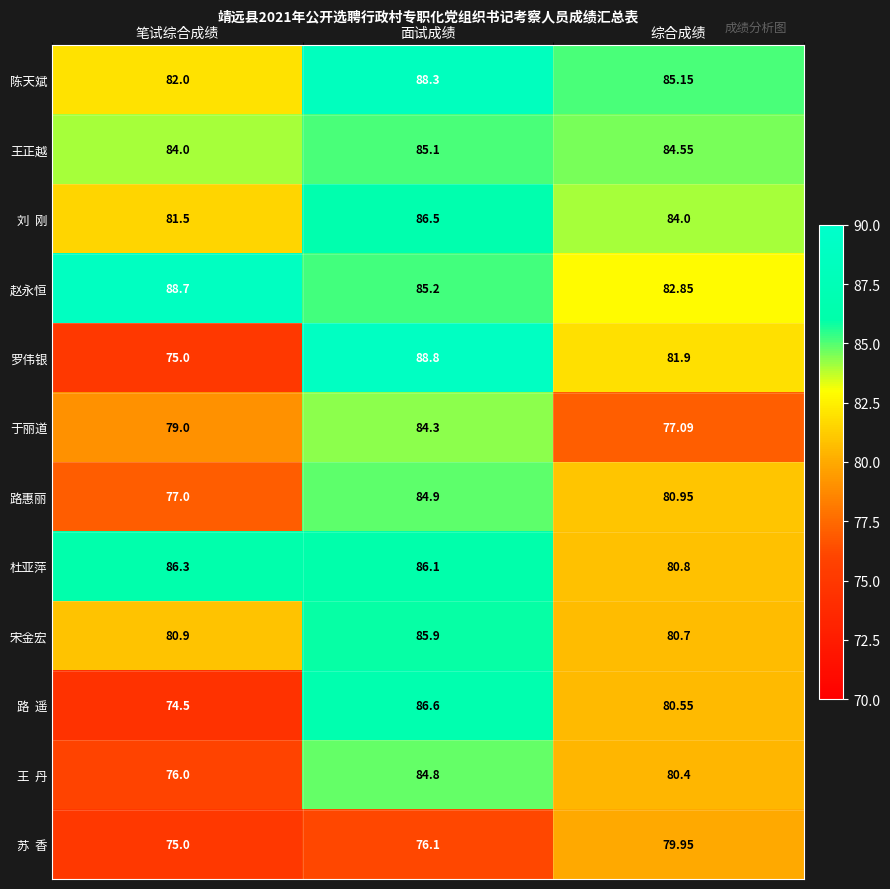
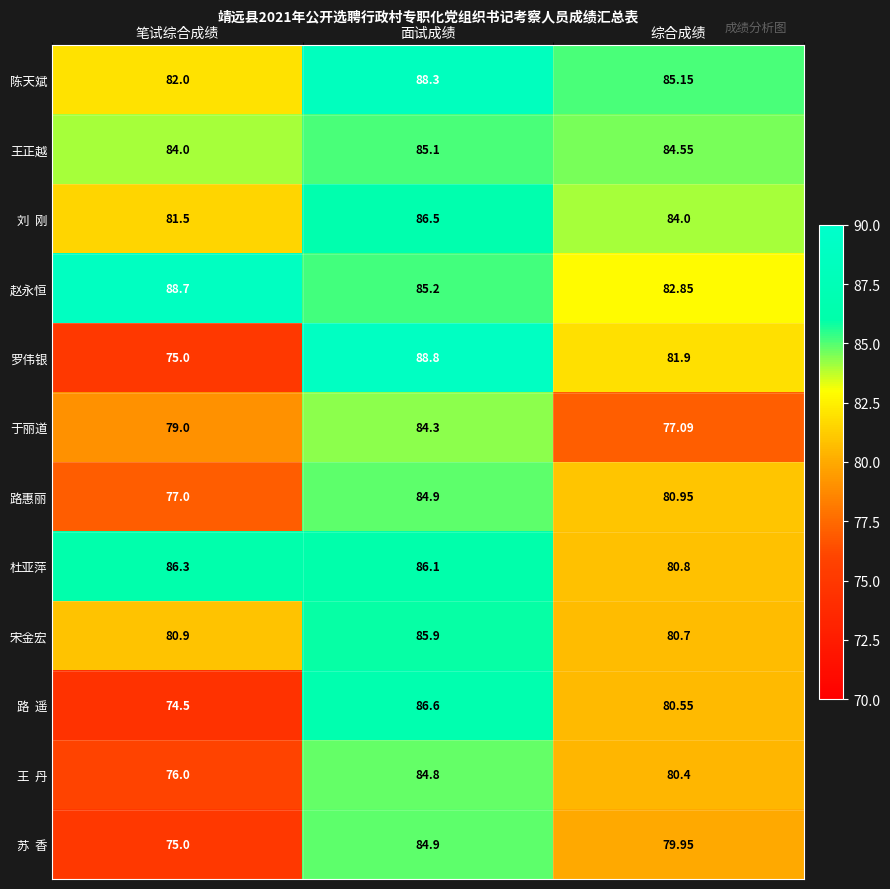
苏 香, 面试成绩: 76.1 -> 84.9
